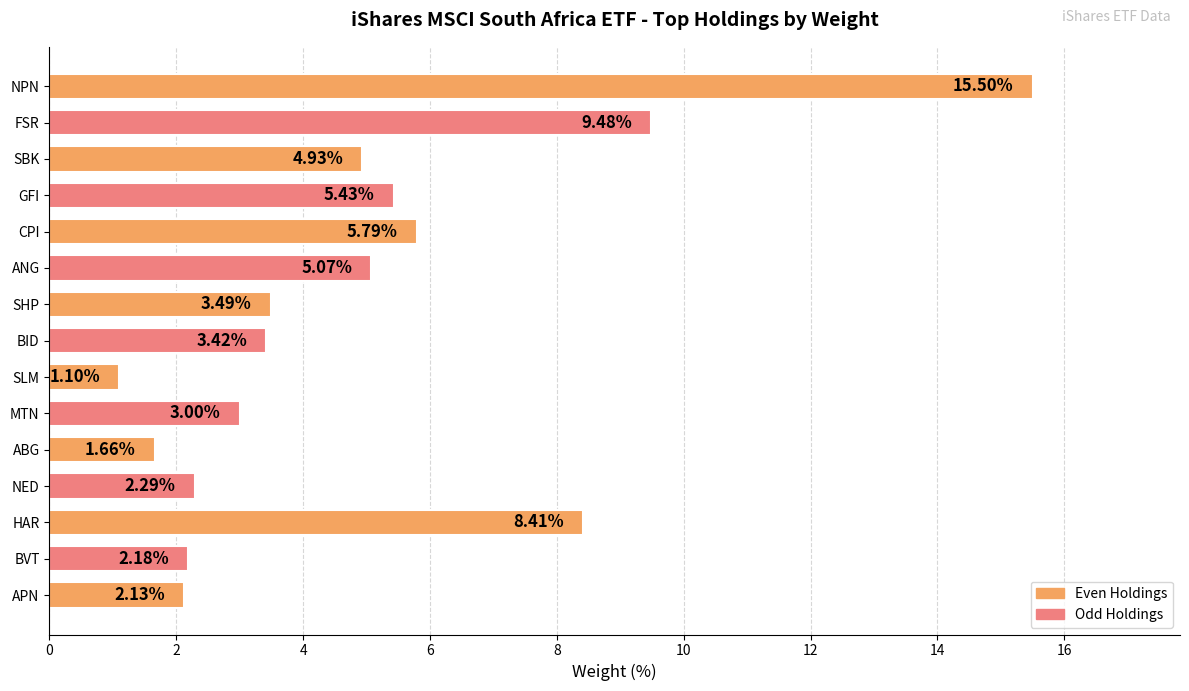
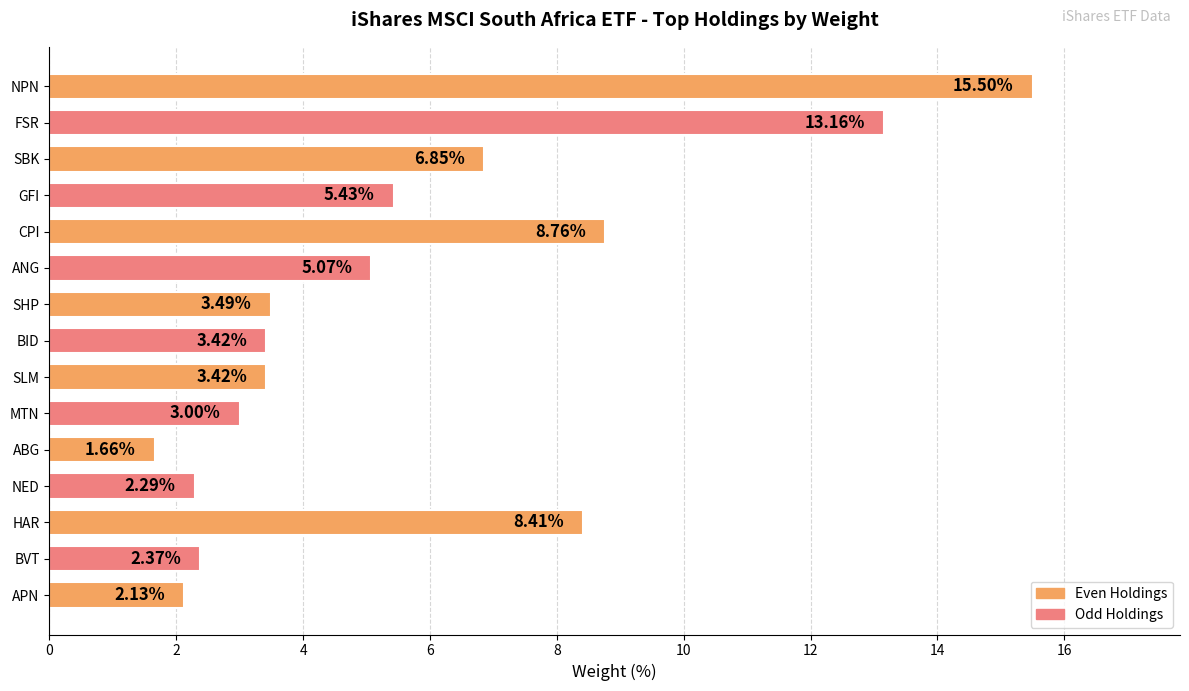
FSR: 9.48% -> 13.16%
SBK: 4.93% -> 6.85%
CPI: 5.79% -> 8.76%
SLM: 1.10% -> 3.42%
BVT: 2.18% -> 2.37%
